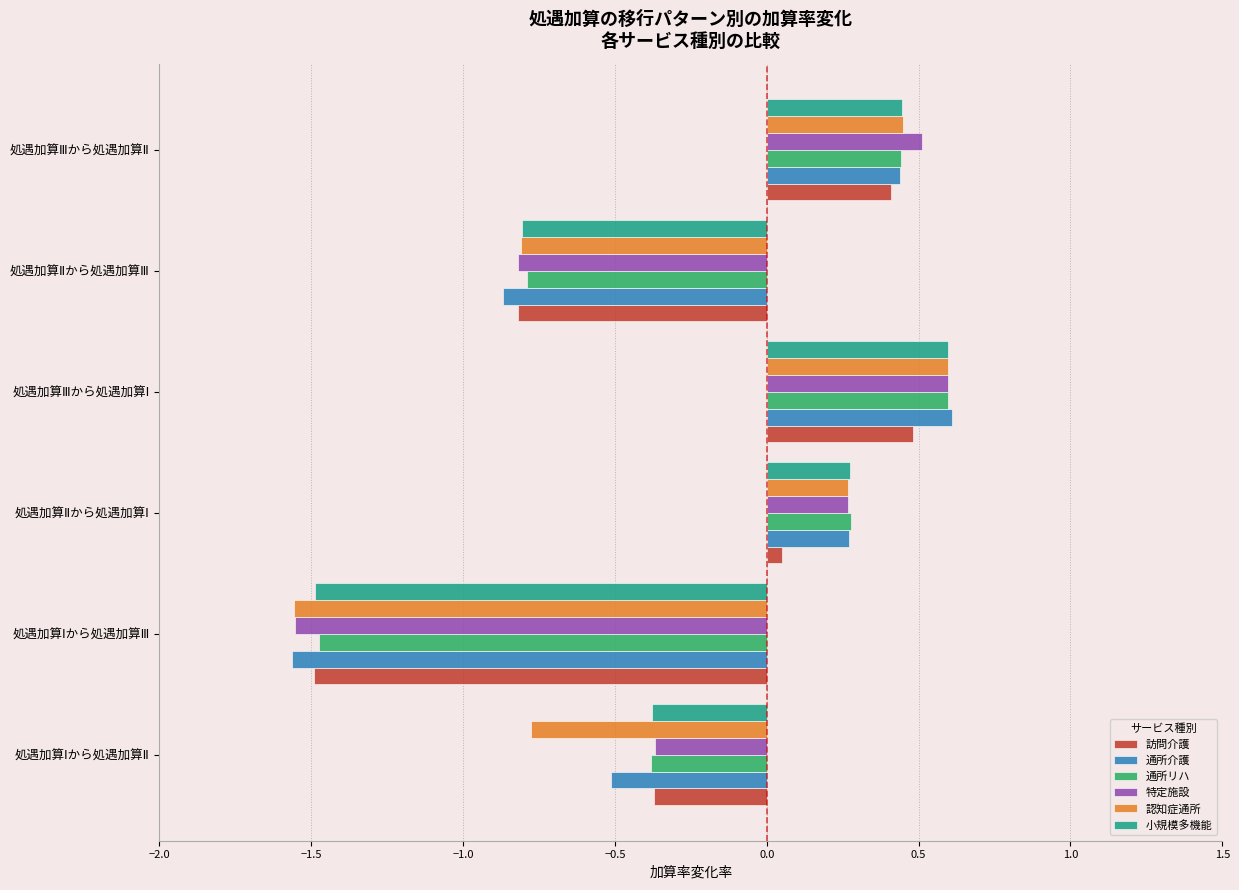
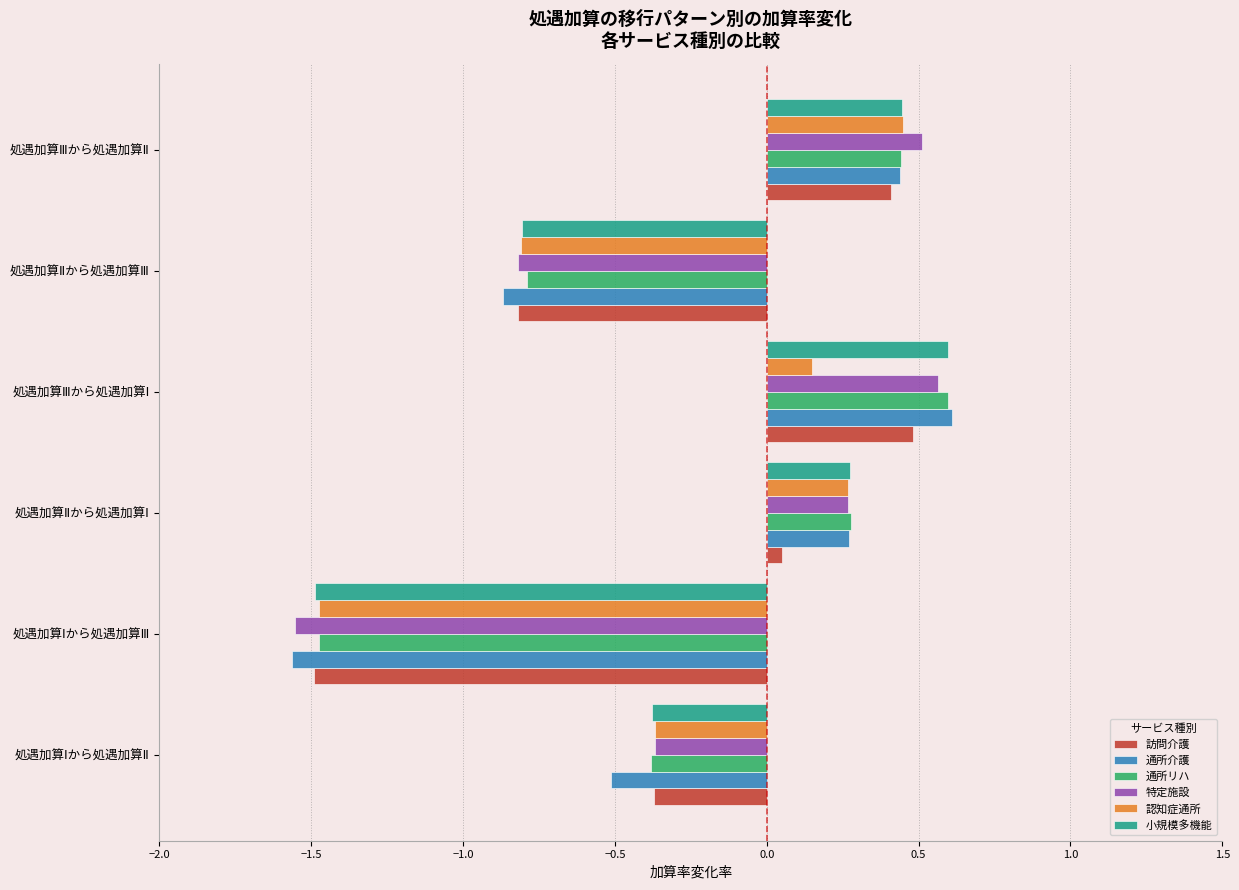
認知症通所, 処遇加算Ⅲから処遇加算Ⅰ: 0.60 -> 0.15
特定施設, 処遇加算Ⅲから処遇加算Ⅰ: 0.60 -> 0.57
認知症通所, 処遇加算Ⅰから処遇加算Ⅲ: -1.56 -> -1.48
認知症通所, 処遇加算Ⅰから処遇加算Ⅱ: -0.78 -> -0.37
